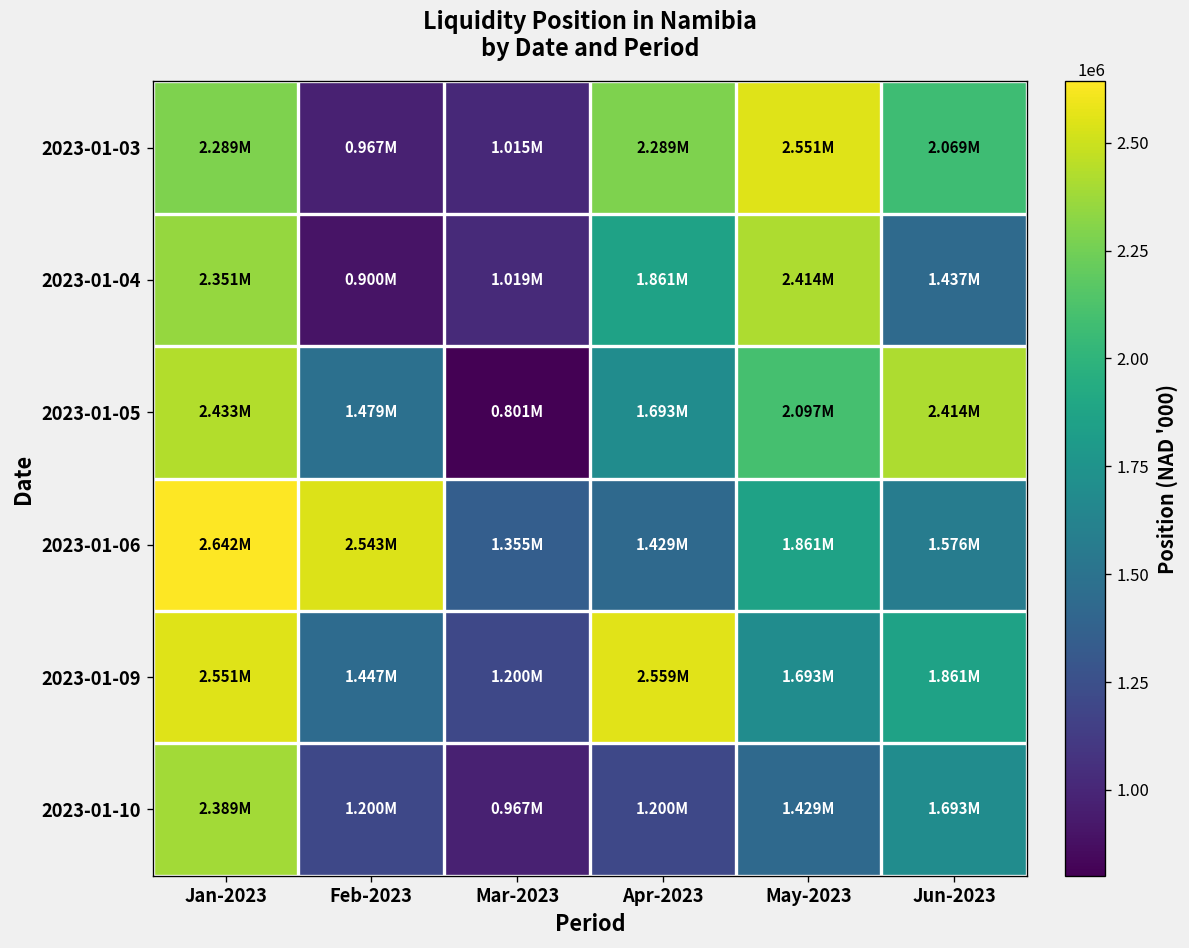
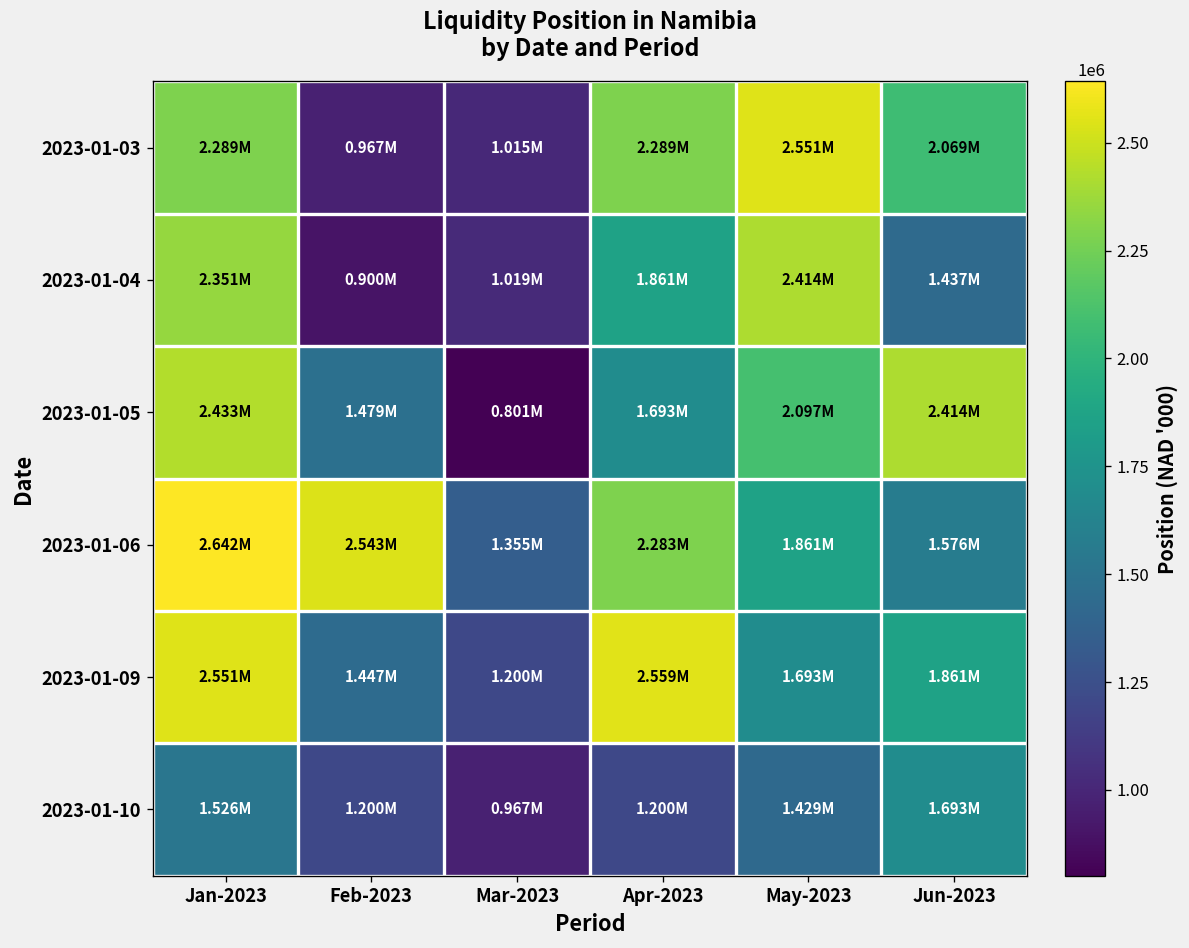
2023-01-06, Apr-2023: 1.429M -> 2.283M
2023-01-10, Jan-2023: 2.389M -> 1.526M
